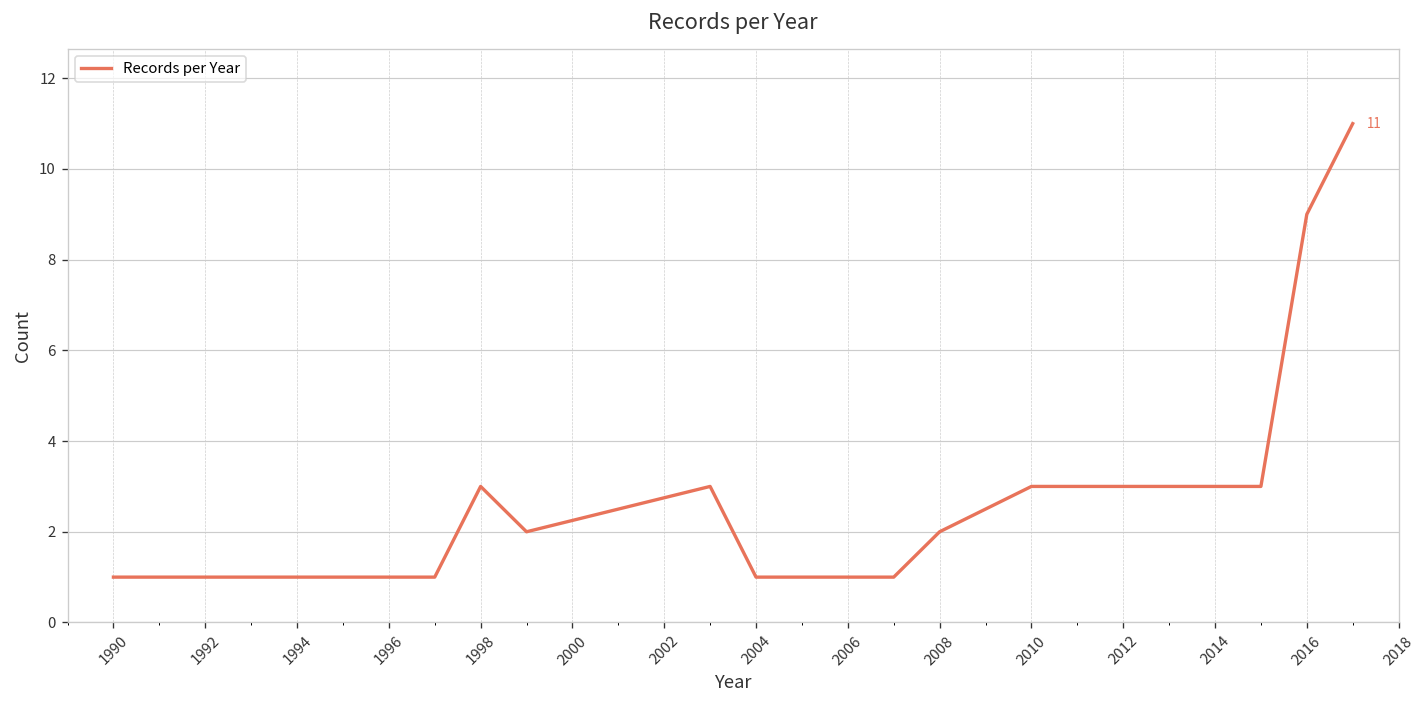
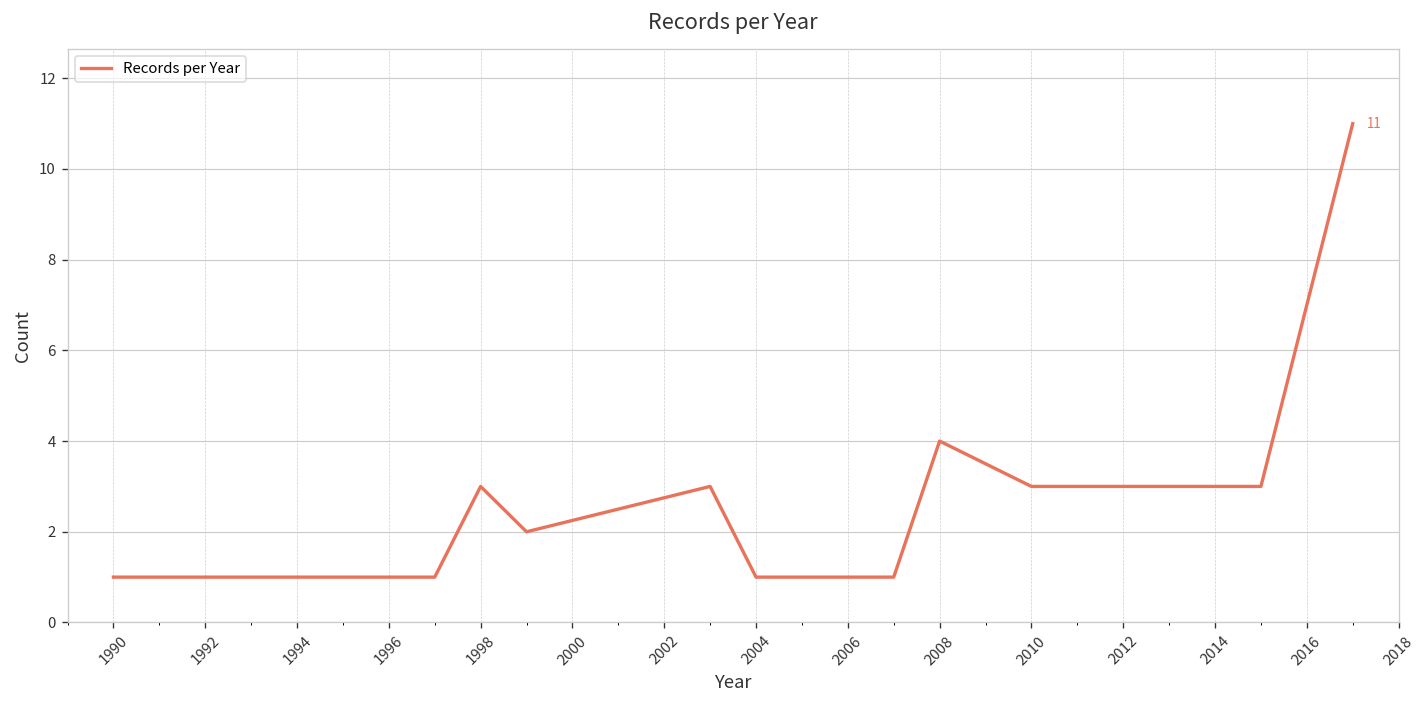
2008: 2 -> 4
2016: 9 -> 7
